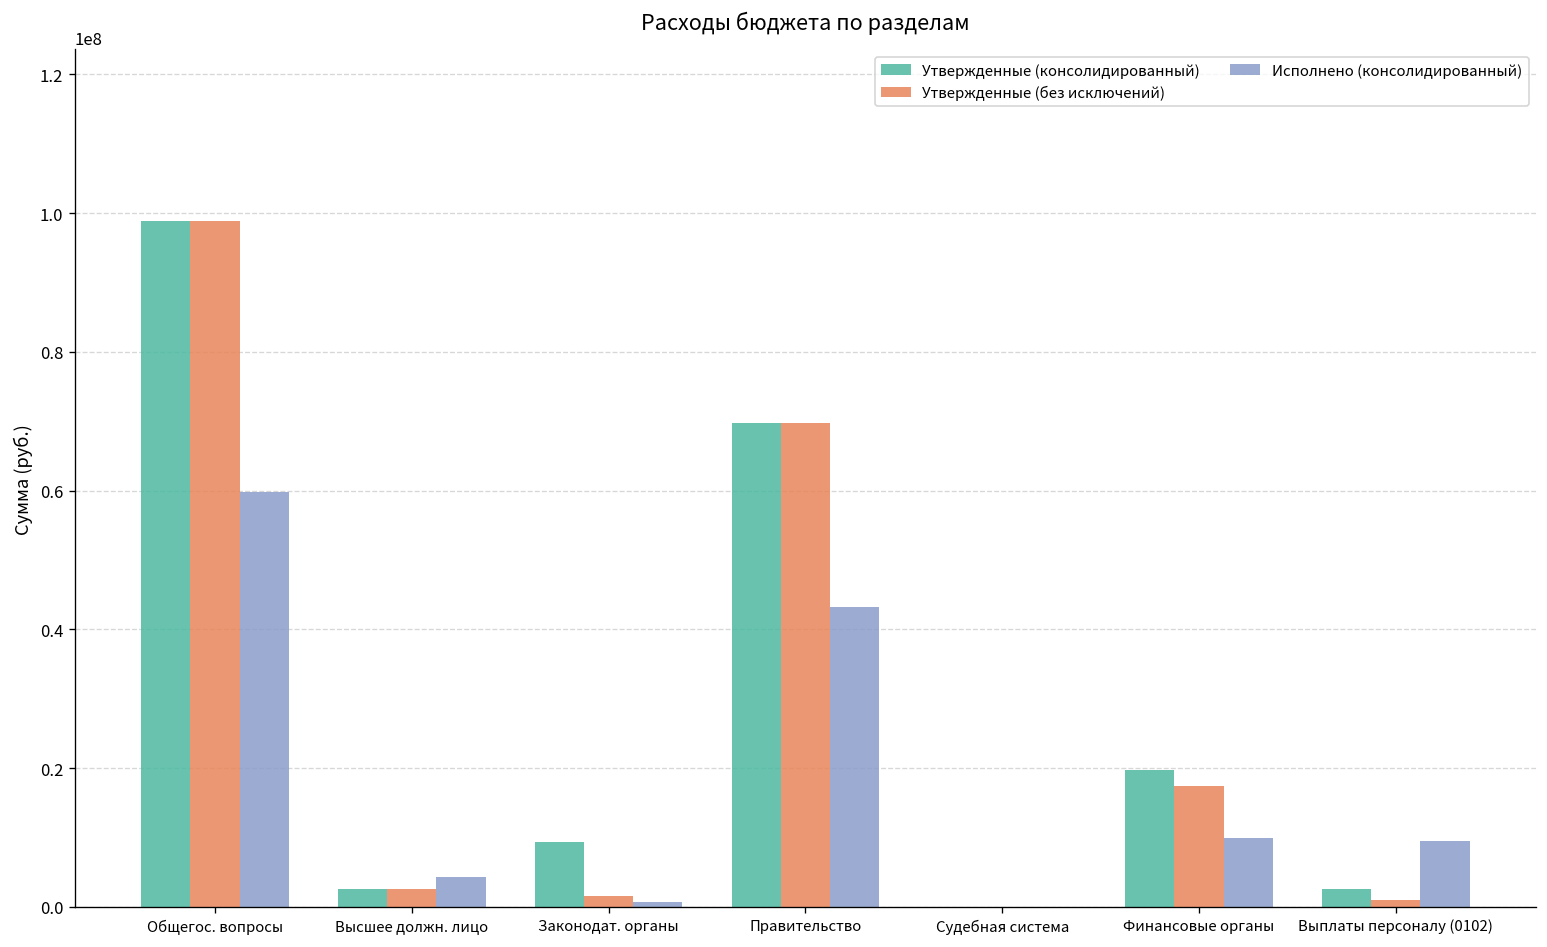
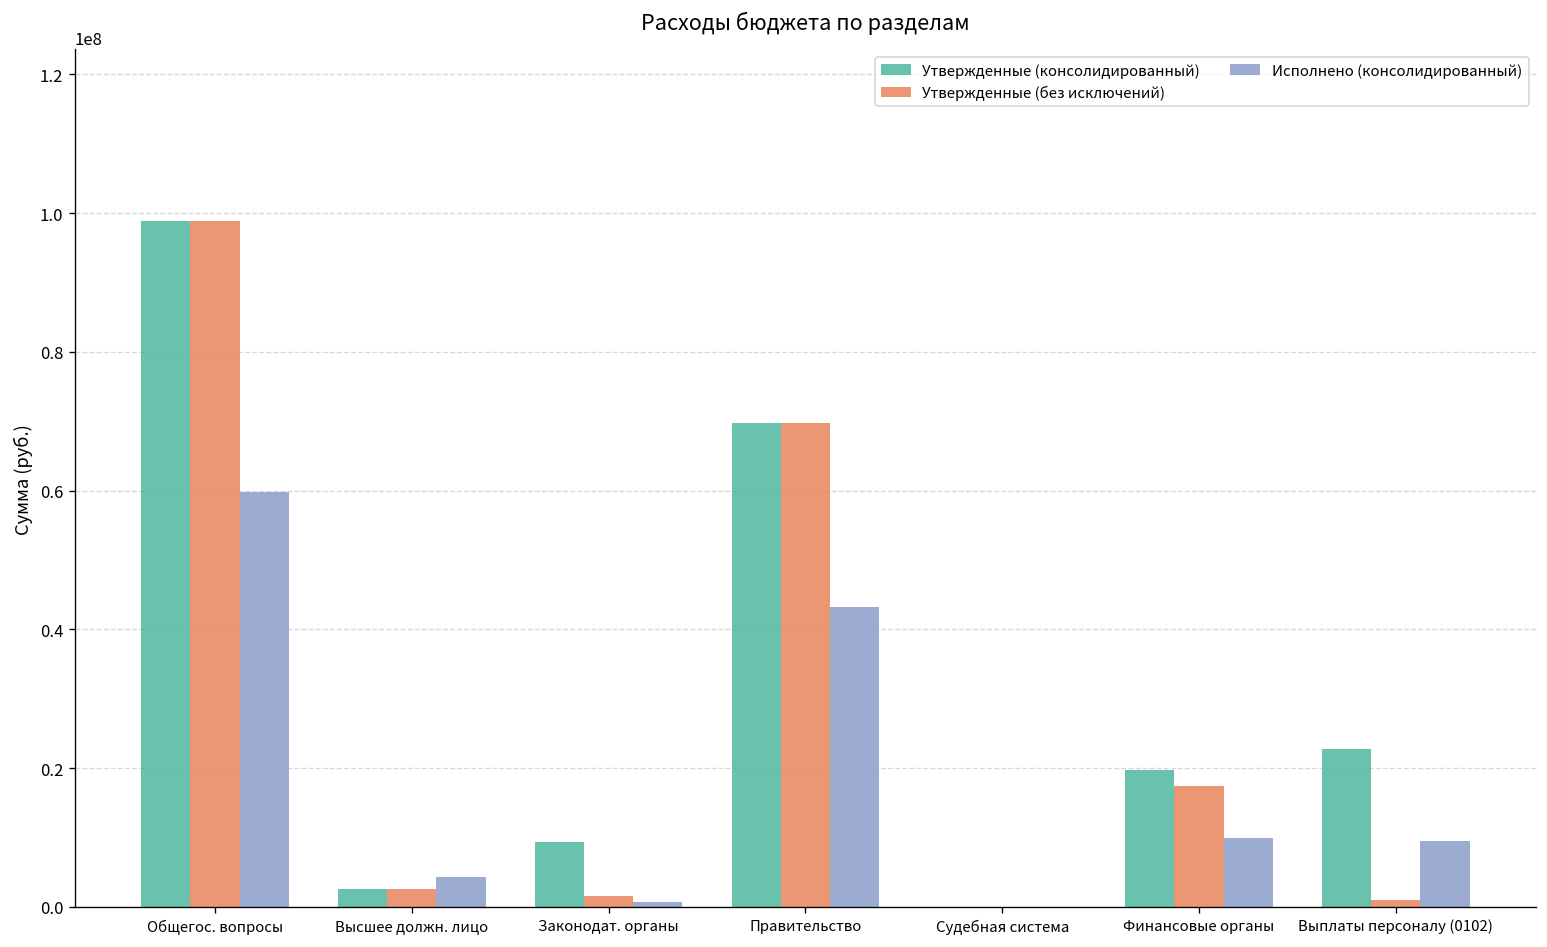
Утвержденные (консолидированный), Выплаты персоналу (0102): 3000000 -> 23000000
